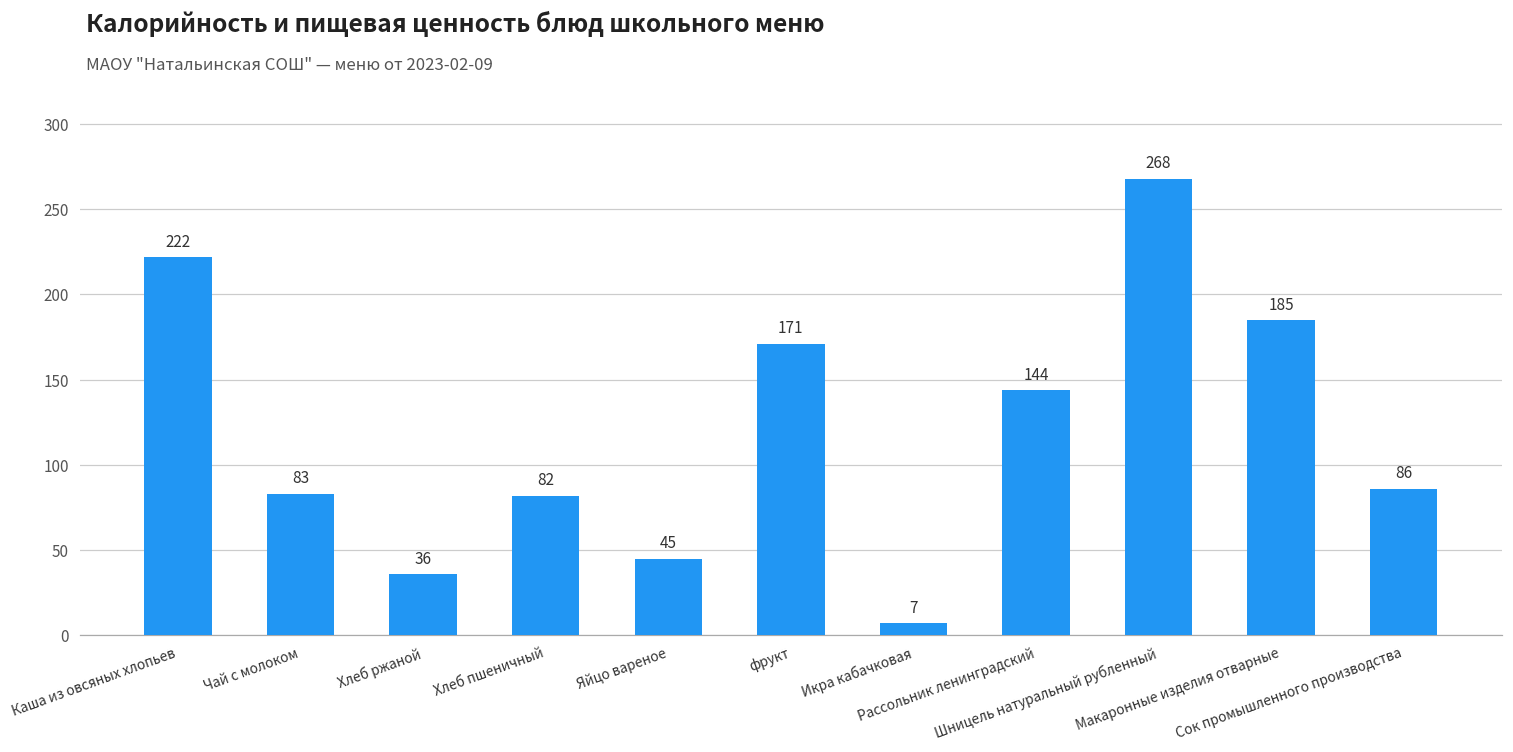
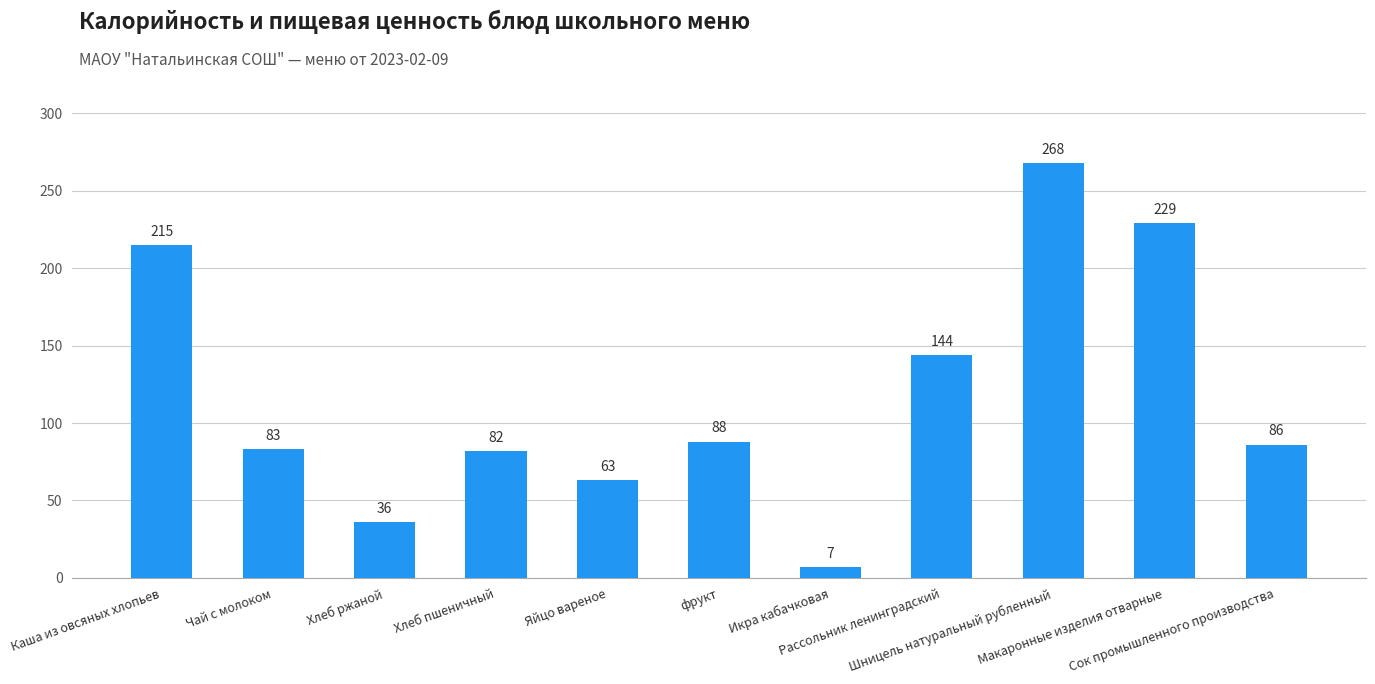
Каша из овсяных хлопьев: 222 -> 215
Яйцо вареное: 45 -> 63
фрукт: 171 -> 88
Макаронные изделия отварные: 185 -> 229
